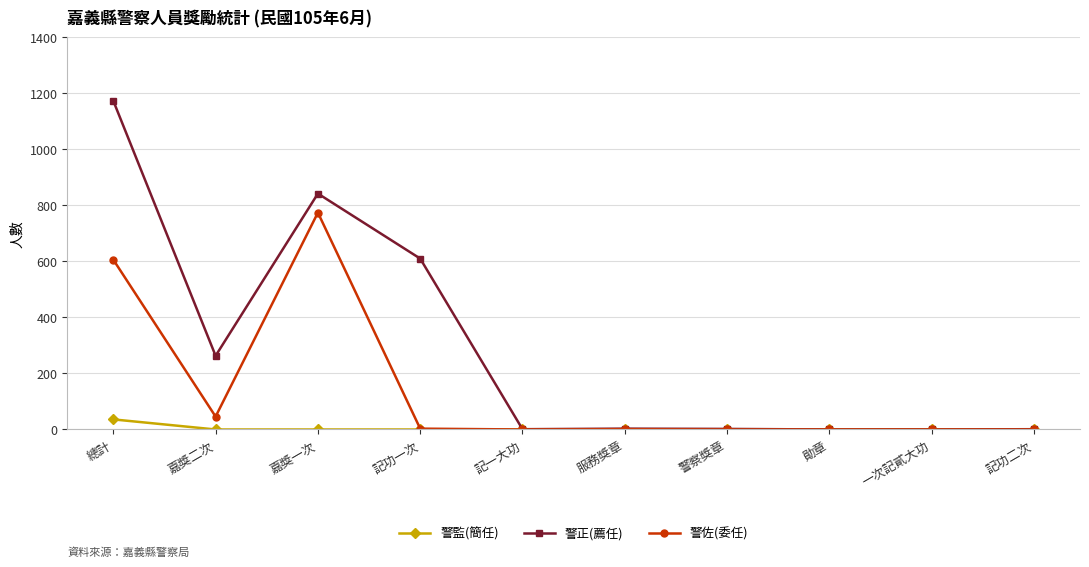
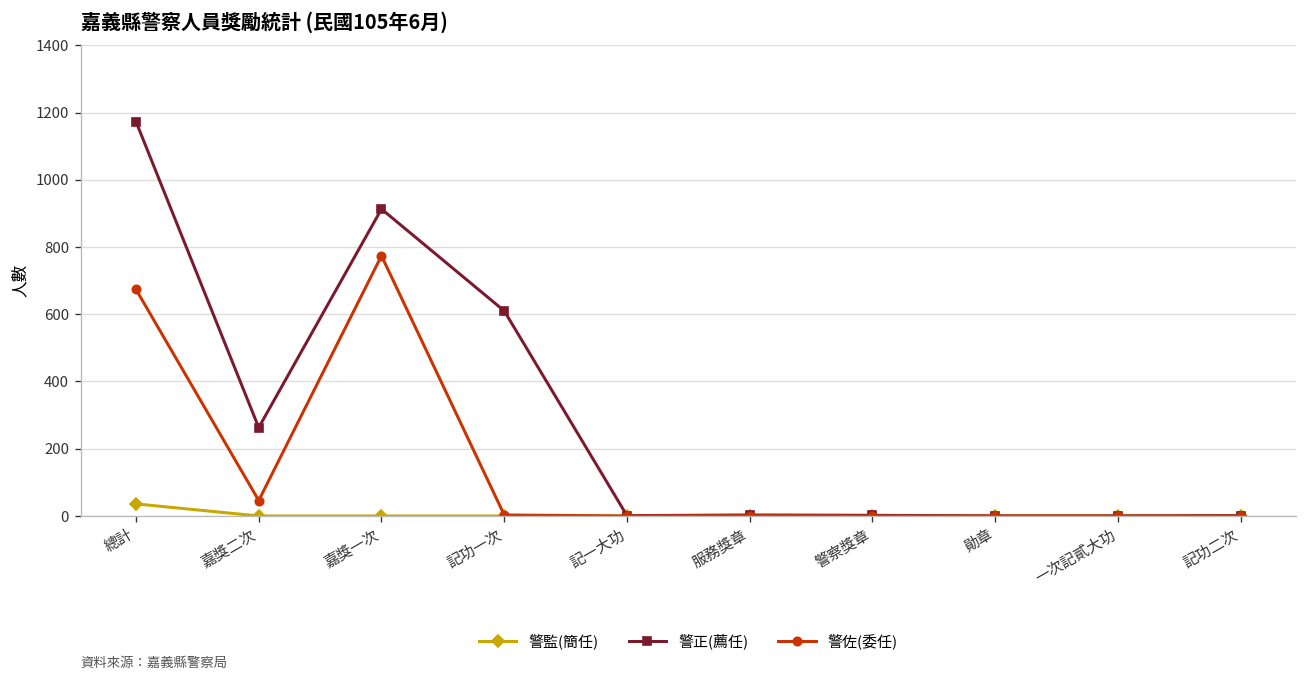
警佐(委任), 總計: 610 -> 670
警正(薦任), 嘉獎一次: 840 -> 910
